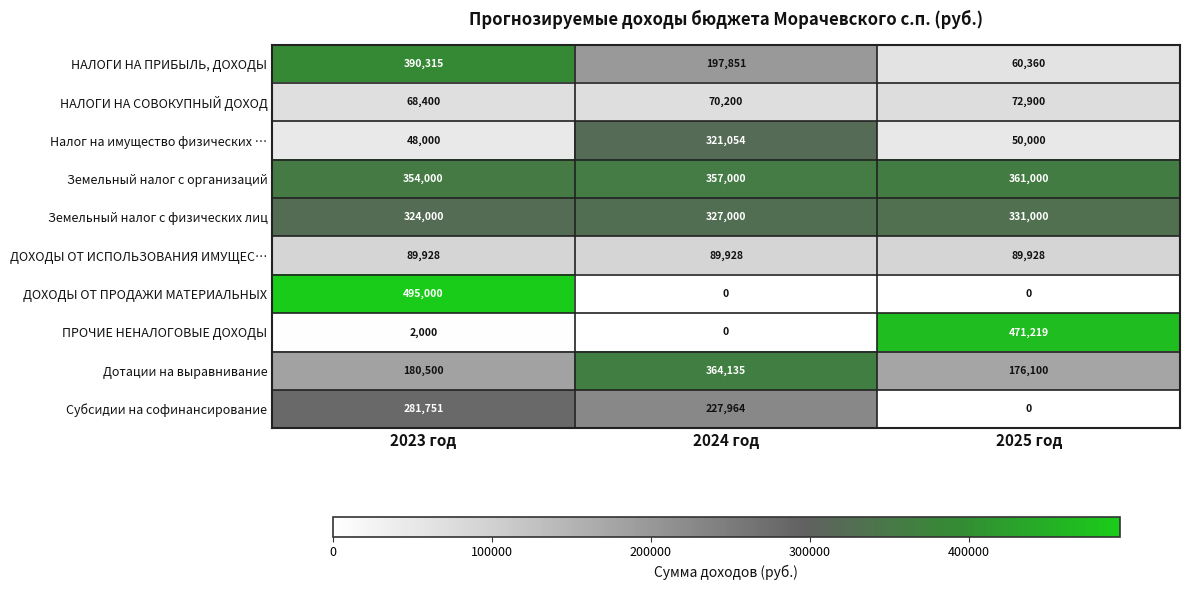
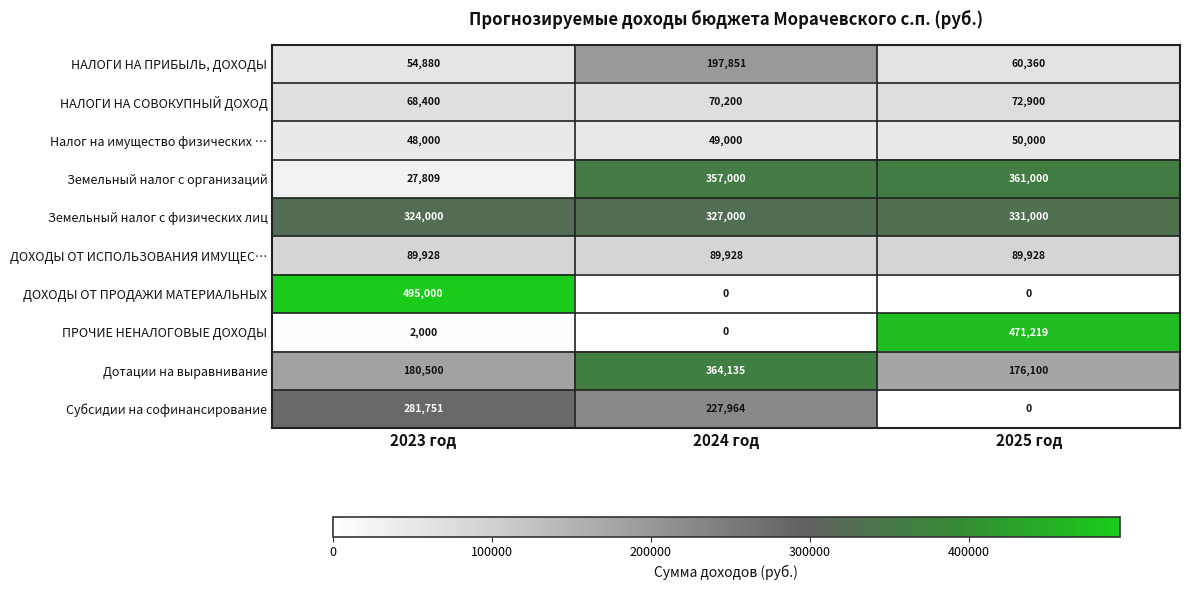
НАЛОГИ НА ПРИБЫЛЬ, ДОХОДЫ, 2023 год: 390,315 -> 54,880
Налог на имущество физических …, 2024 год: 321,054 -> 49,000
Земельный налог с организаций, 2023 год: 354,000 -> 27,809
